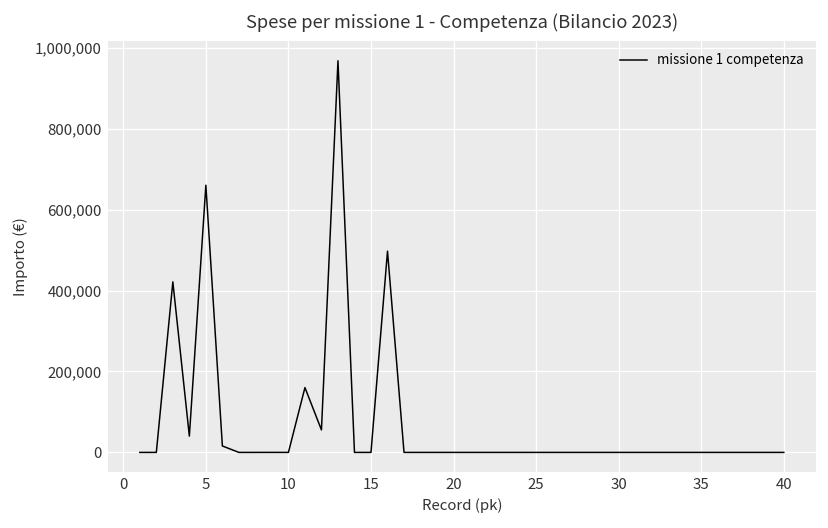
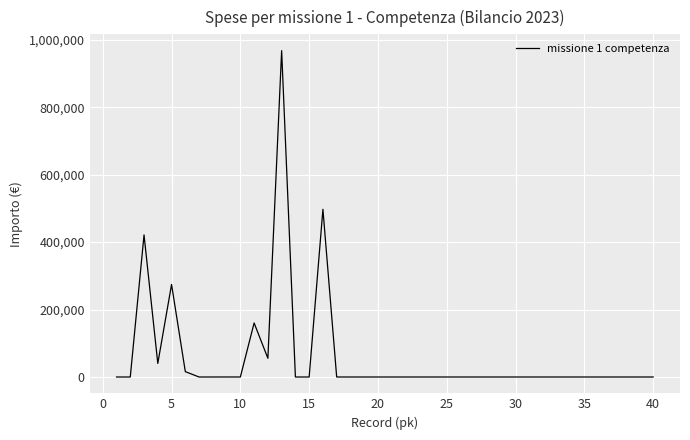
5: 660,000 -> 270,000
